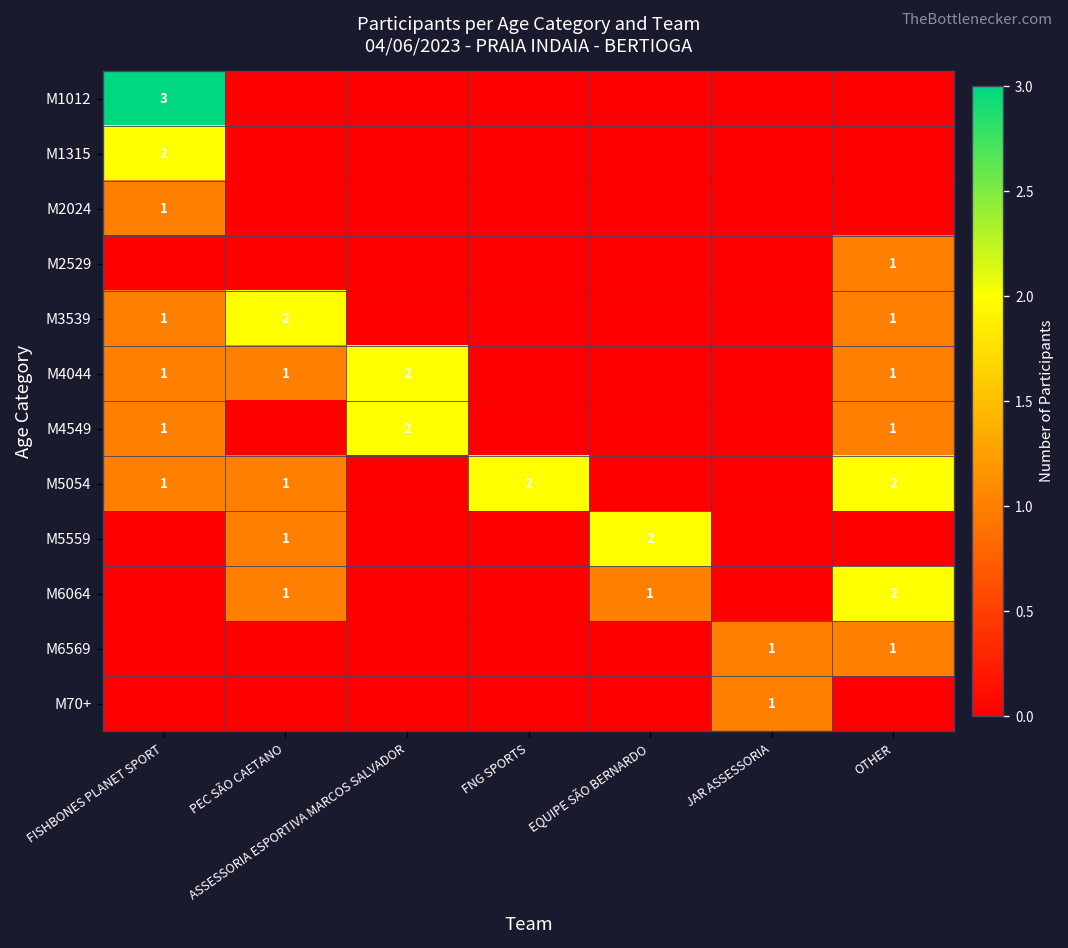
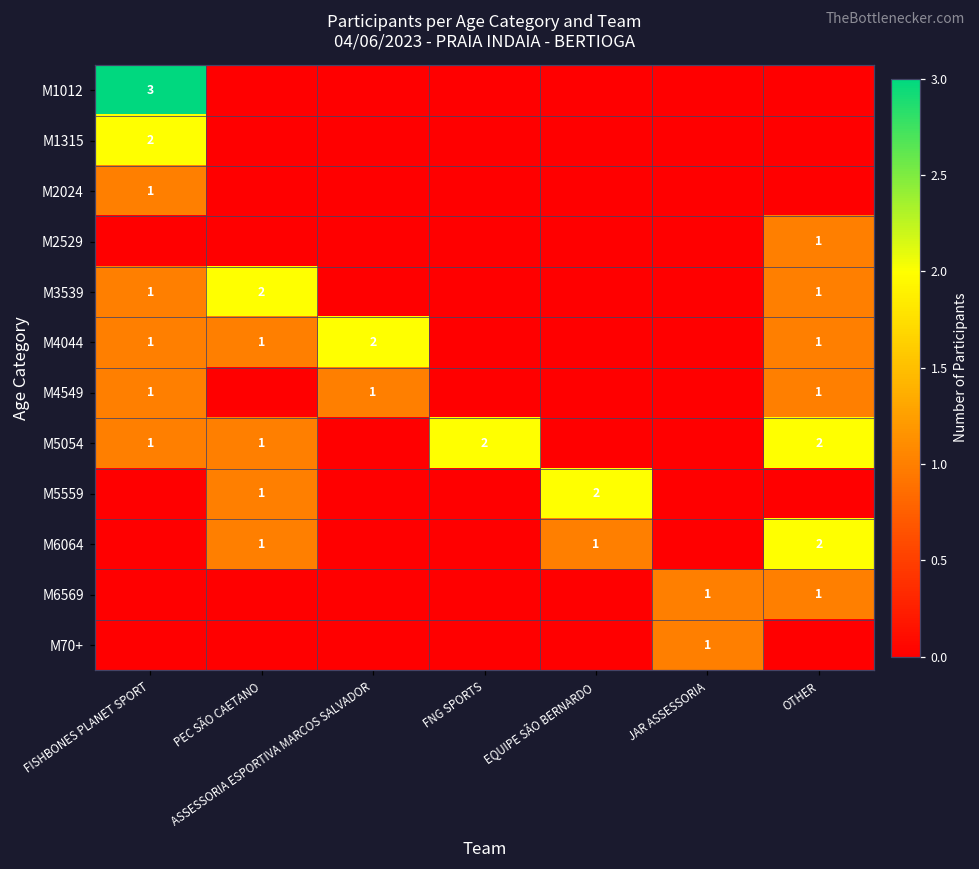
M4549, ASSESSORIA ESPORTIVA MARCOS SALVADOR: 2 -> 1
